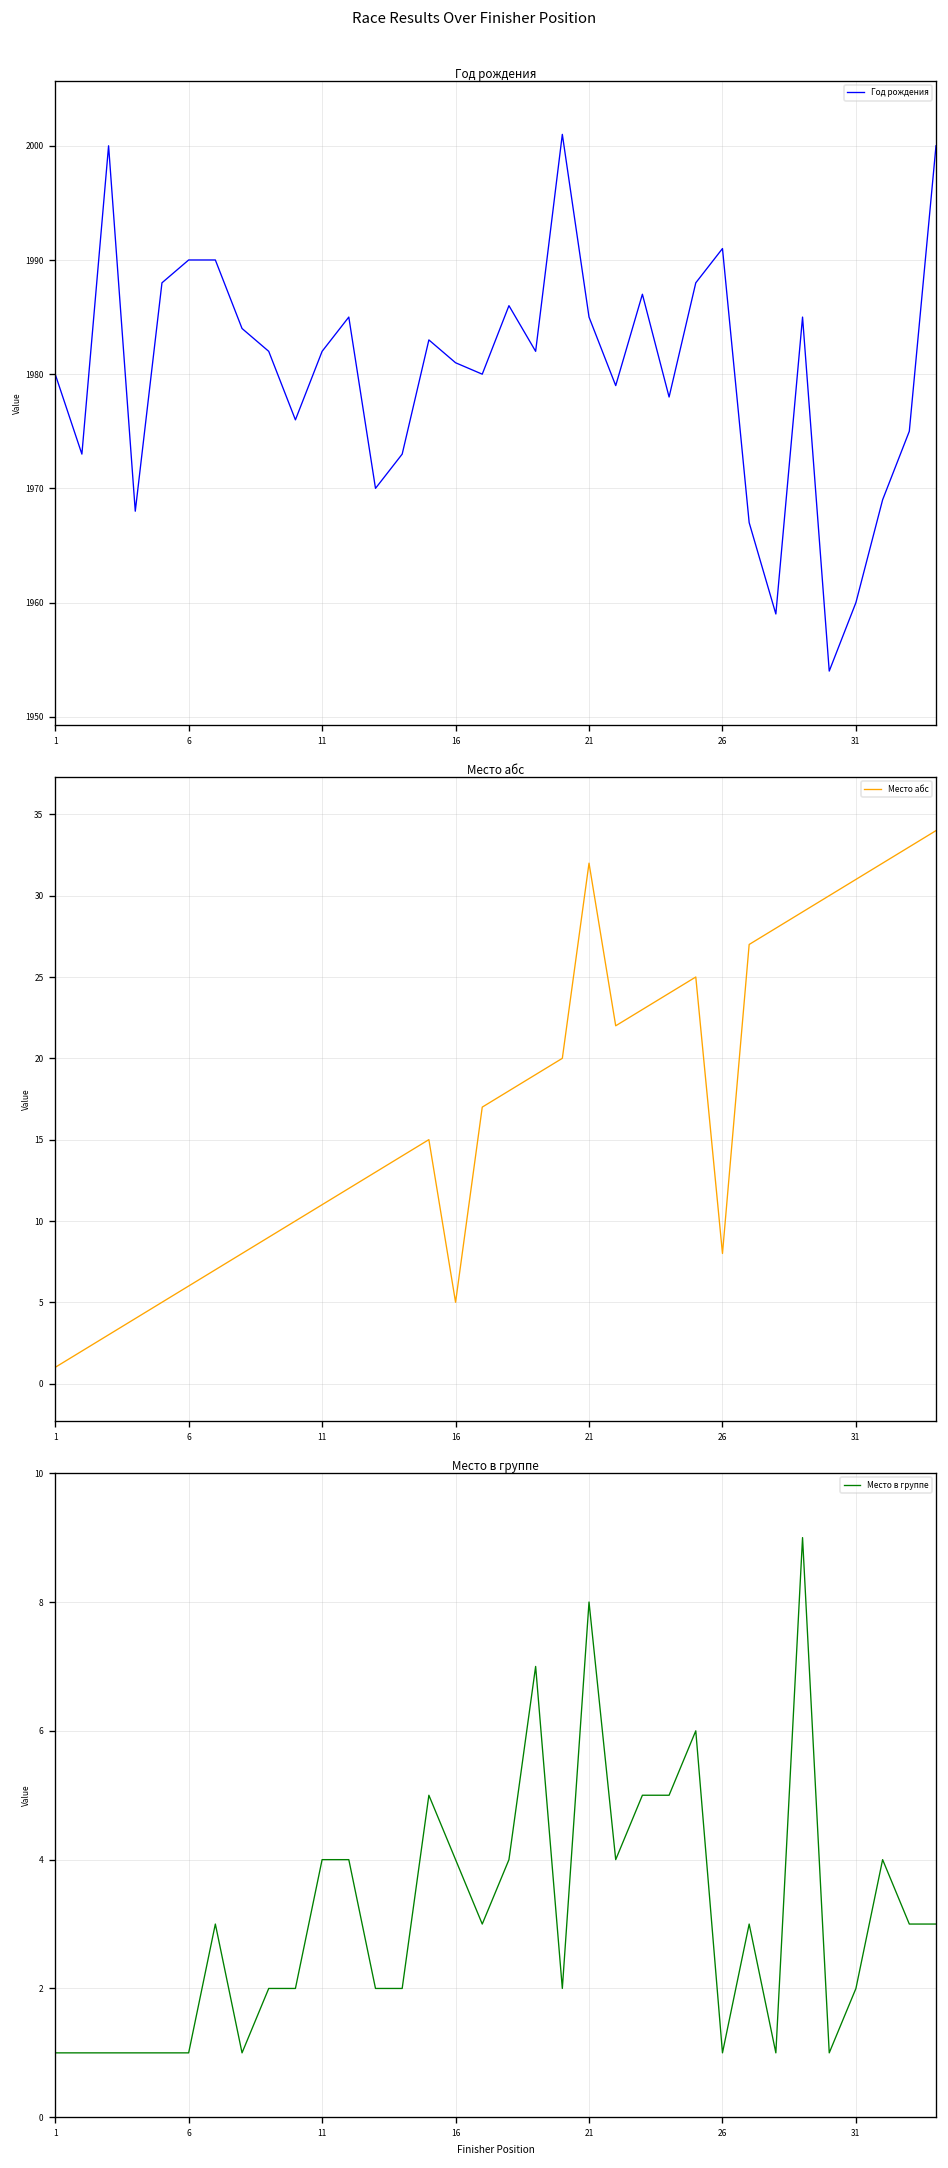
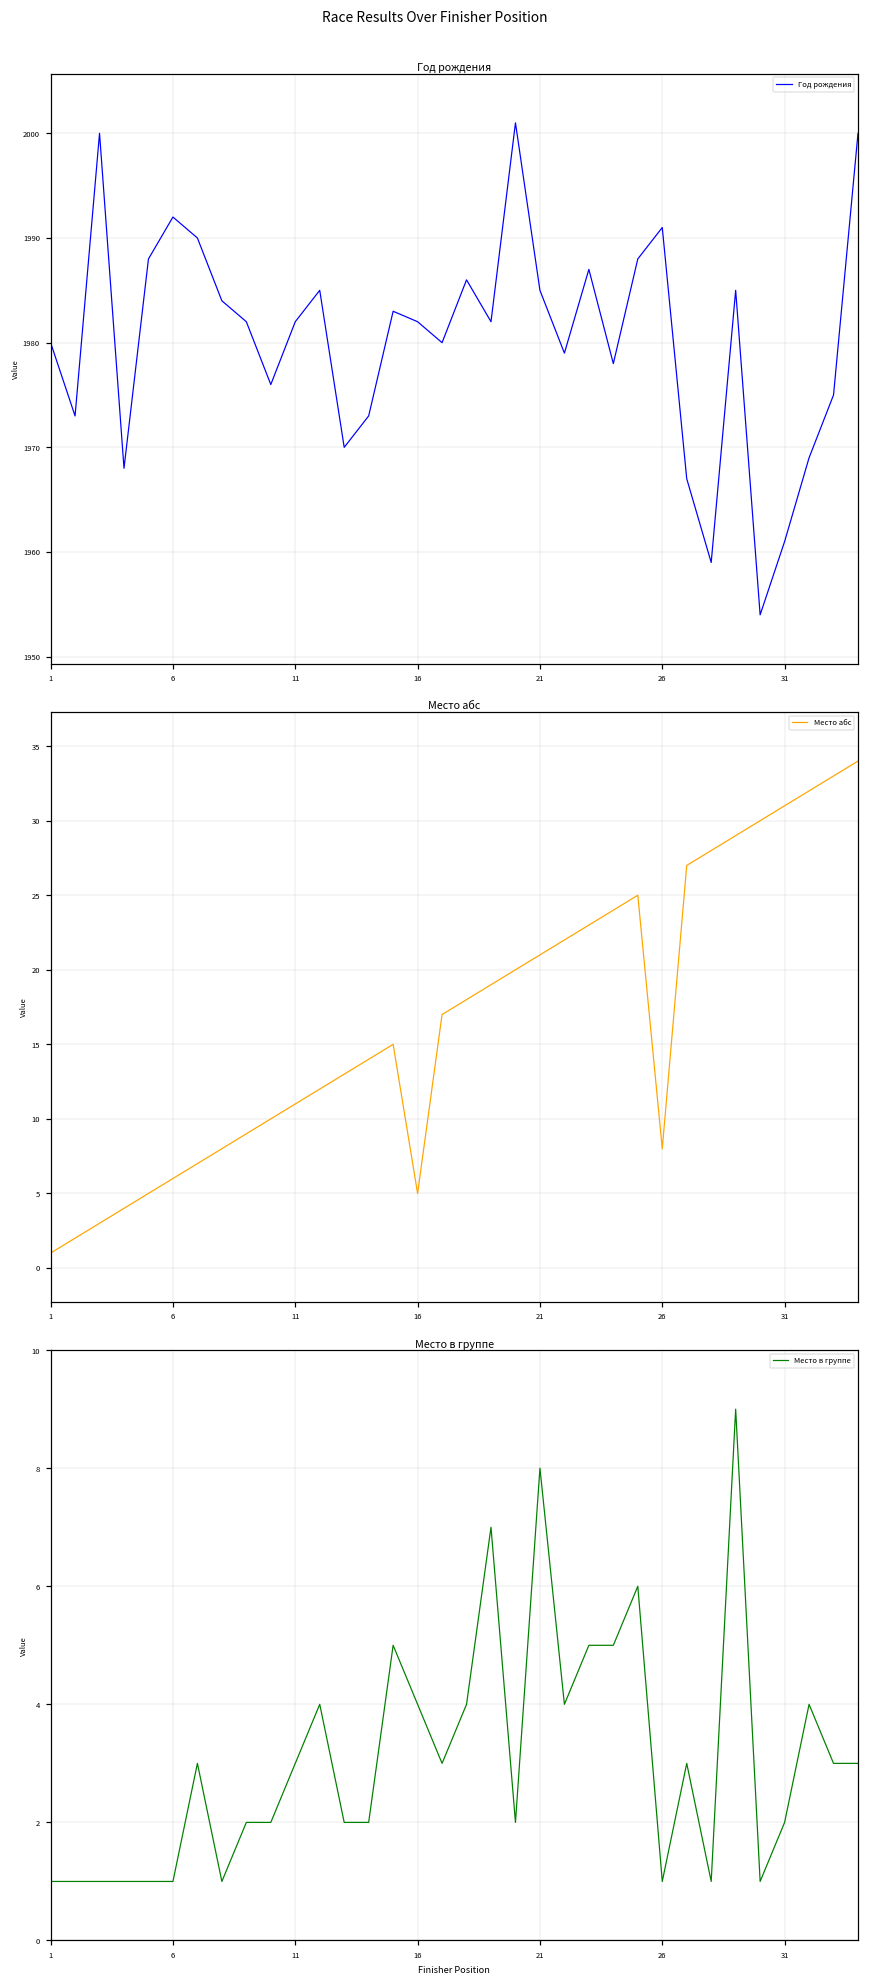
Год рождения, 6: 1990 -> 1992
Год рождения, 16: 1981 -> 1982
Год рождения, 31: 1960 -> 1961
Место абс, 21: 32 -> 21
Место в группе, 11: 4 -> 3
